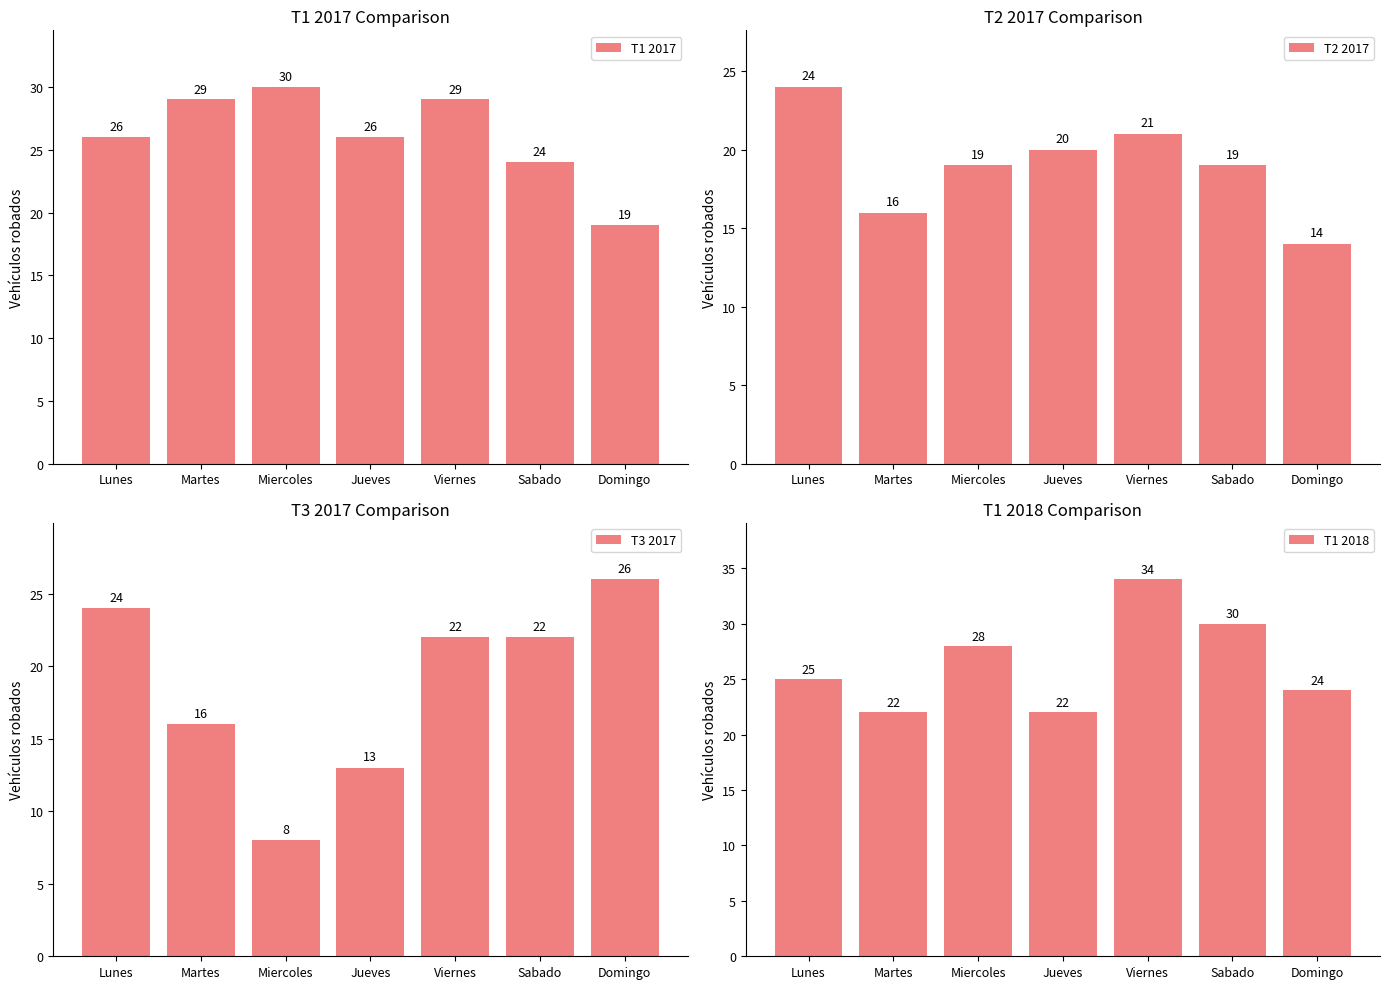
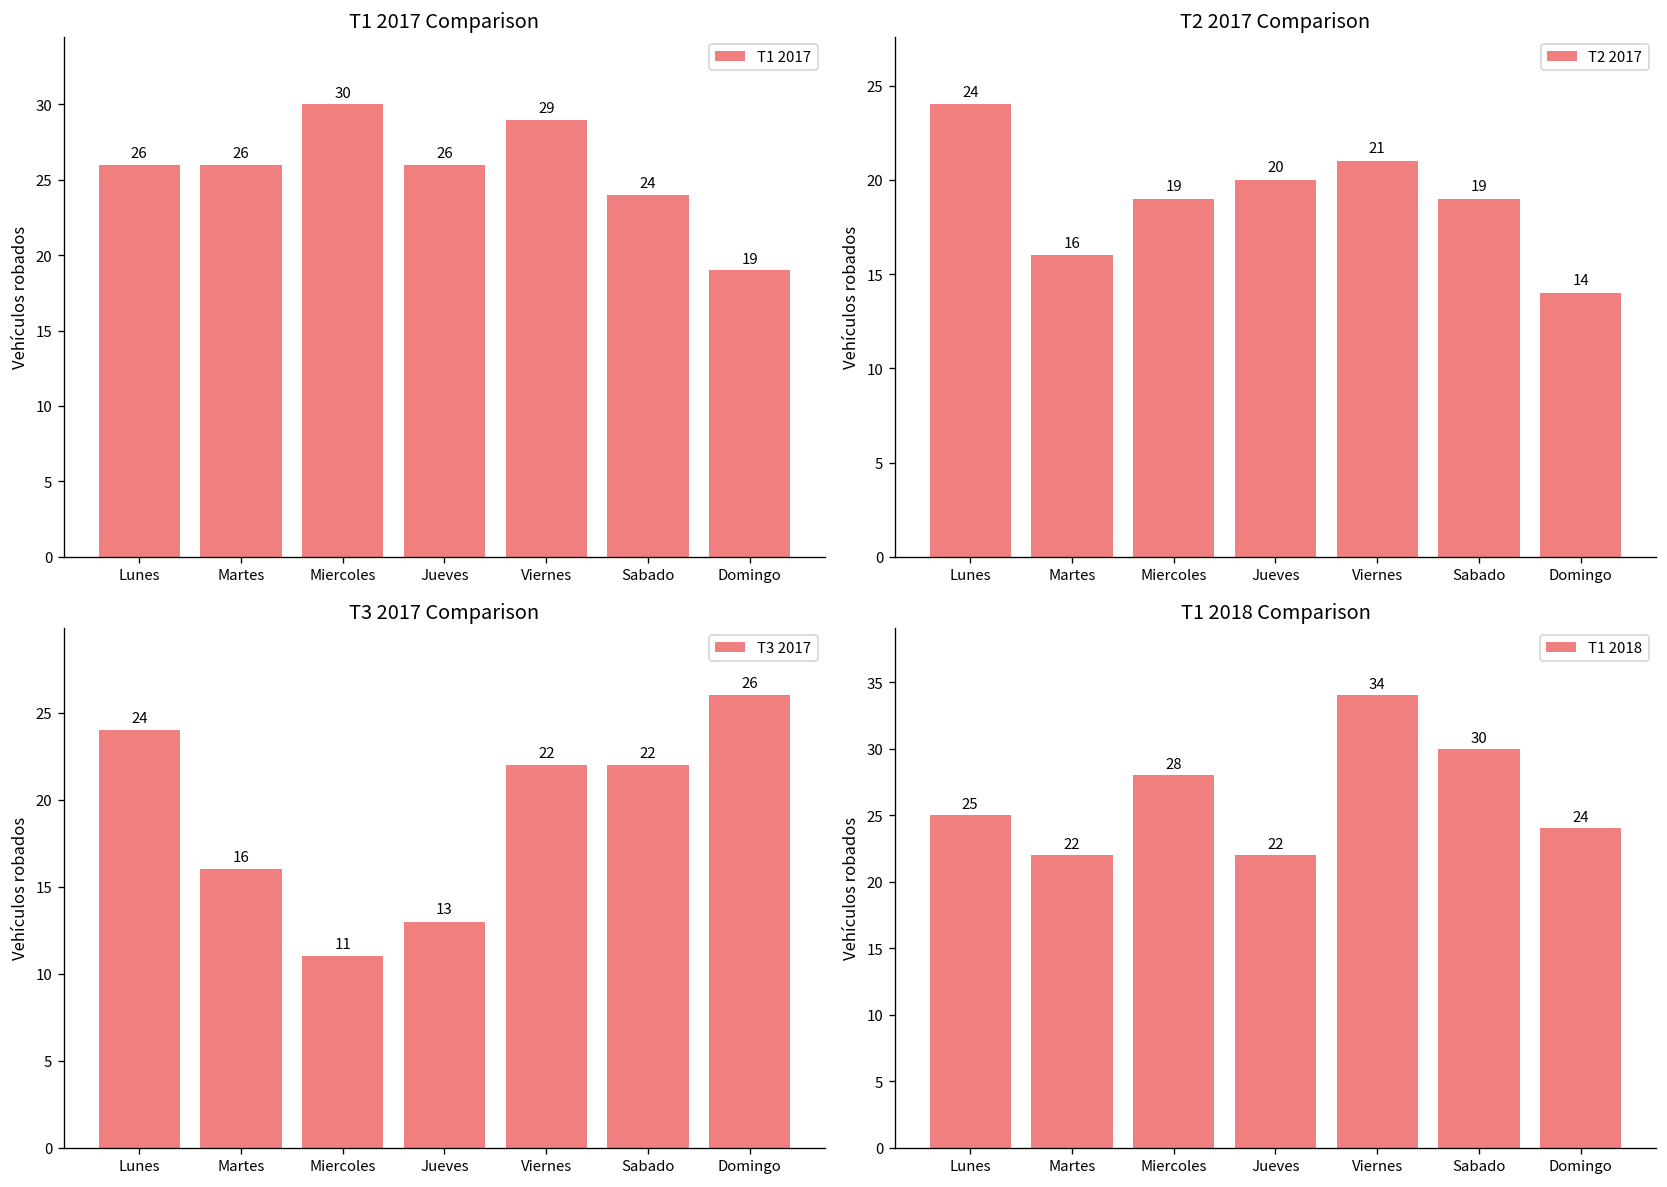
T1 2017 Comparison, Martes: 29 -> 26
T3 2017 Comparison, Miercoles: 8 -> 11
